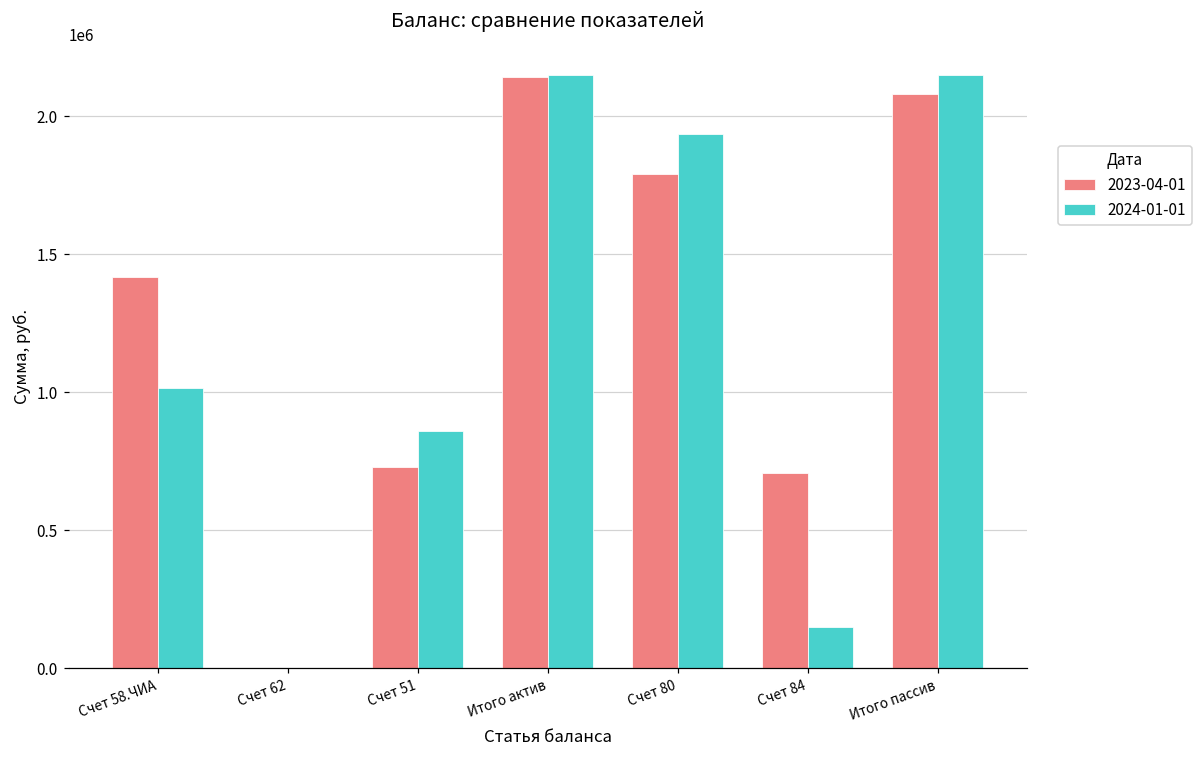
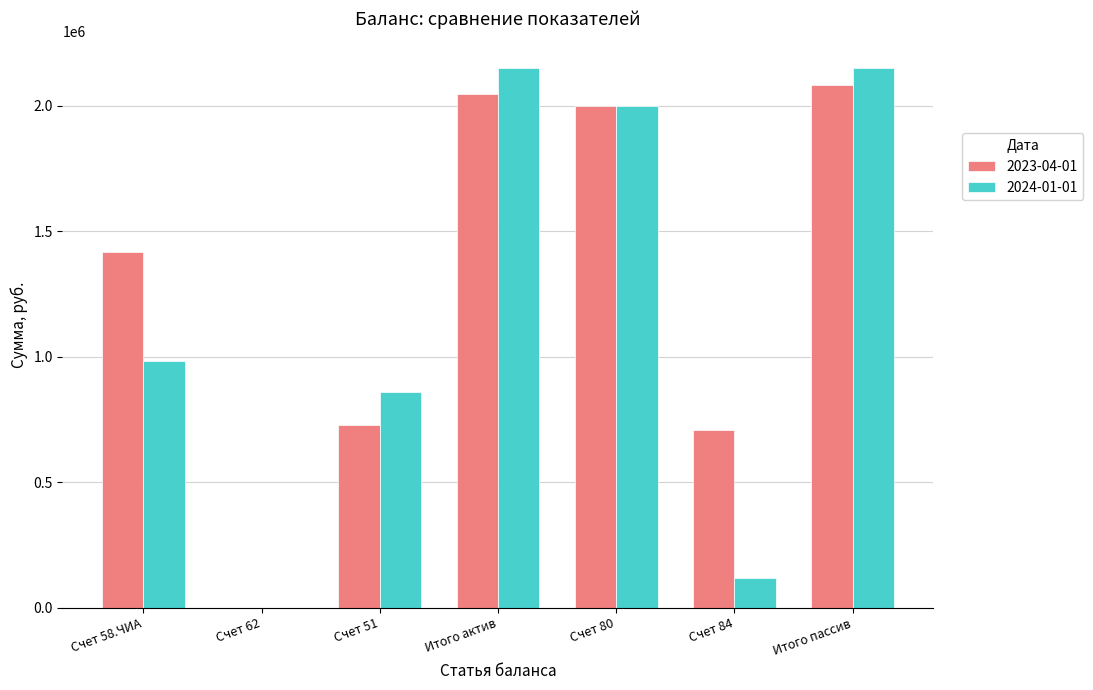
2024-01-01, Счет 58.ЧИА: 1010000 -> 980000
2023-04-01, Итого актив: 2140000 -> 2050000
2023-04-01, Счет 80: 1790000 -> 2000000
2024-01-01, Счет 80: 1940000 -> 2000000
2024-01-01, Счет 84: 150000 -> 120000
